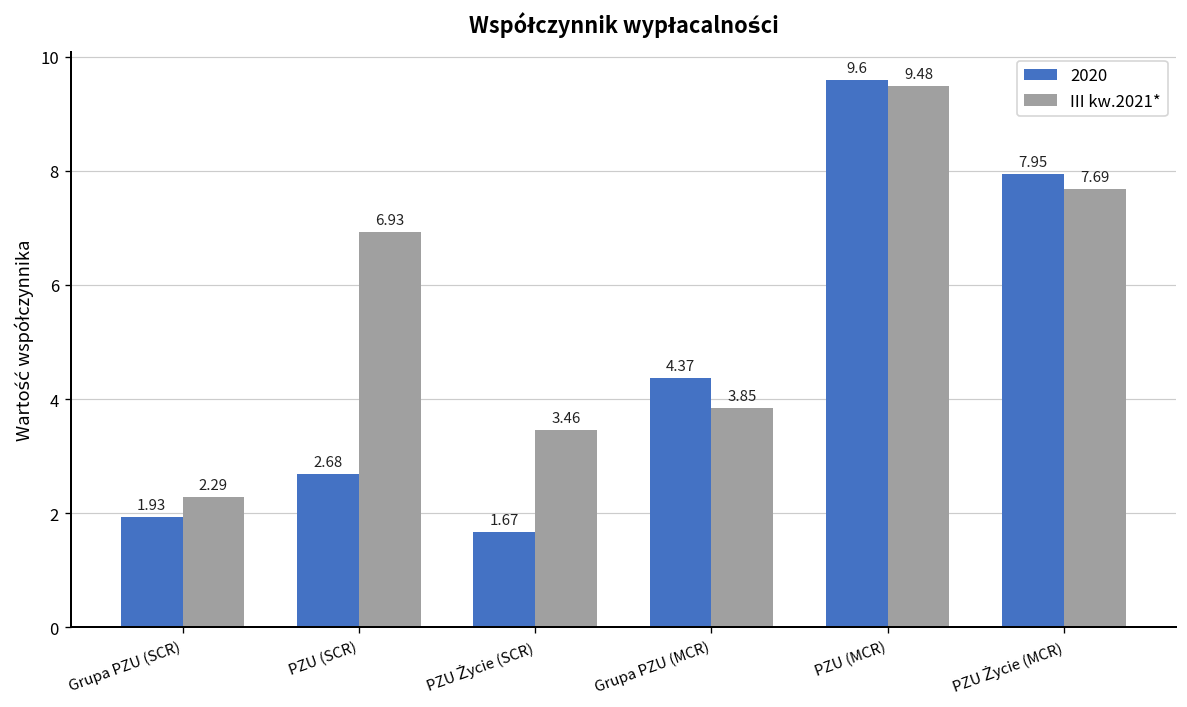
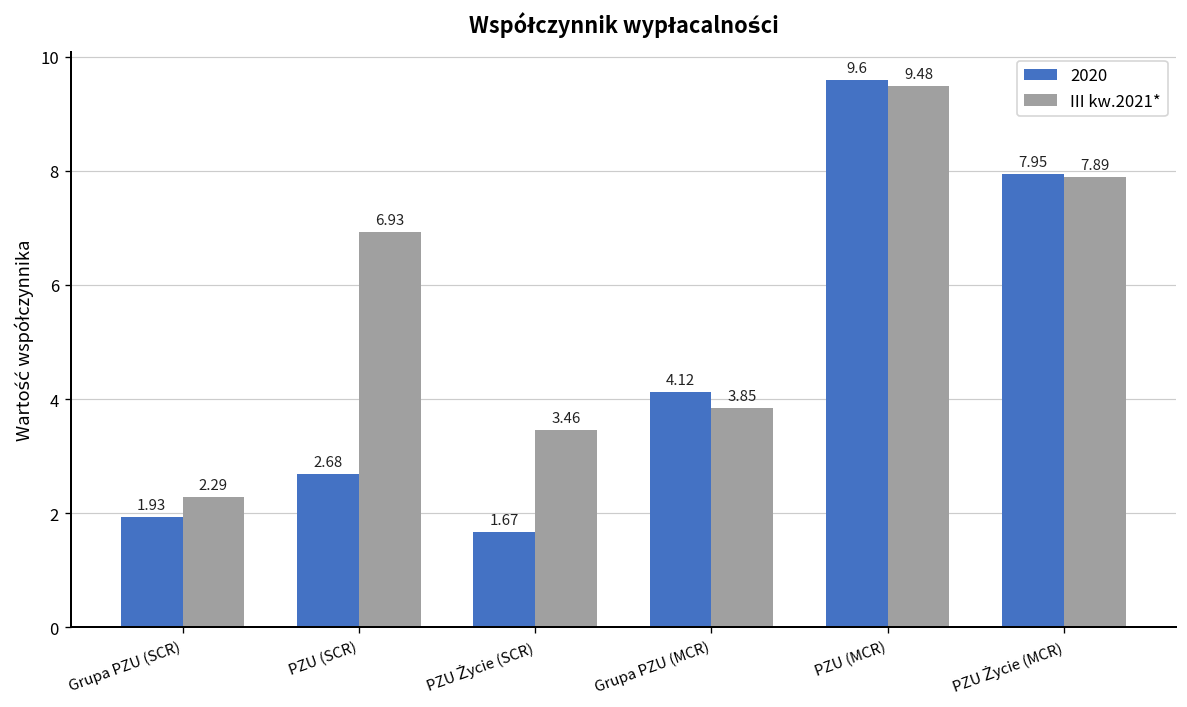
2020, Grupa PZU (MCR): 4.37 -> 4.12
III kw.2021*, PZU Życie (MCR): 7.69 -> 7.89
